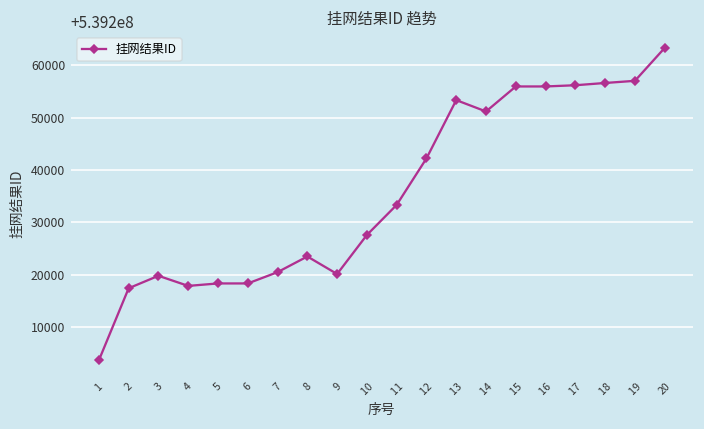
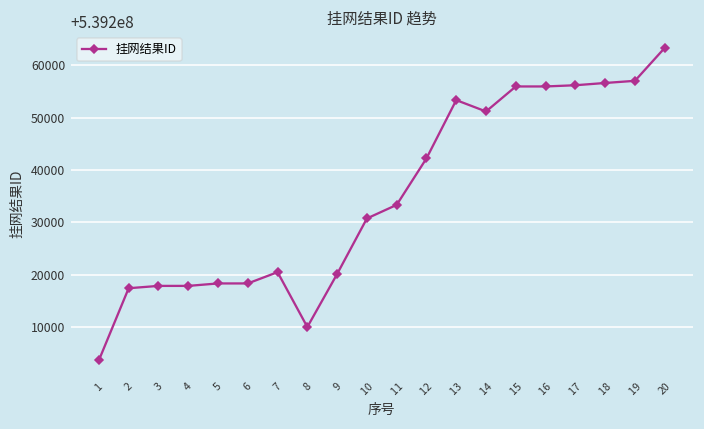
3: 539220000 -> 539218000
8: 539224000 -> 539210000
10: 539228000 -> 539231000
